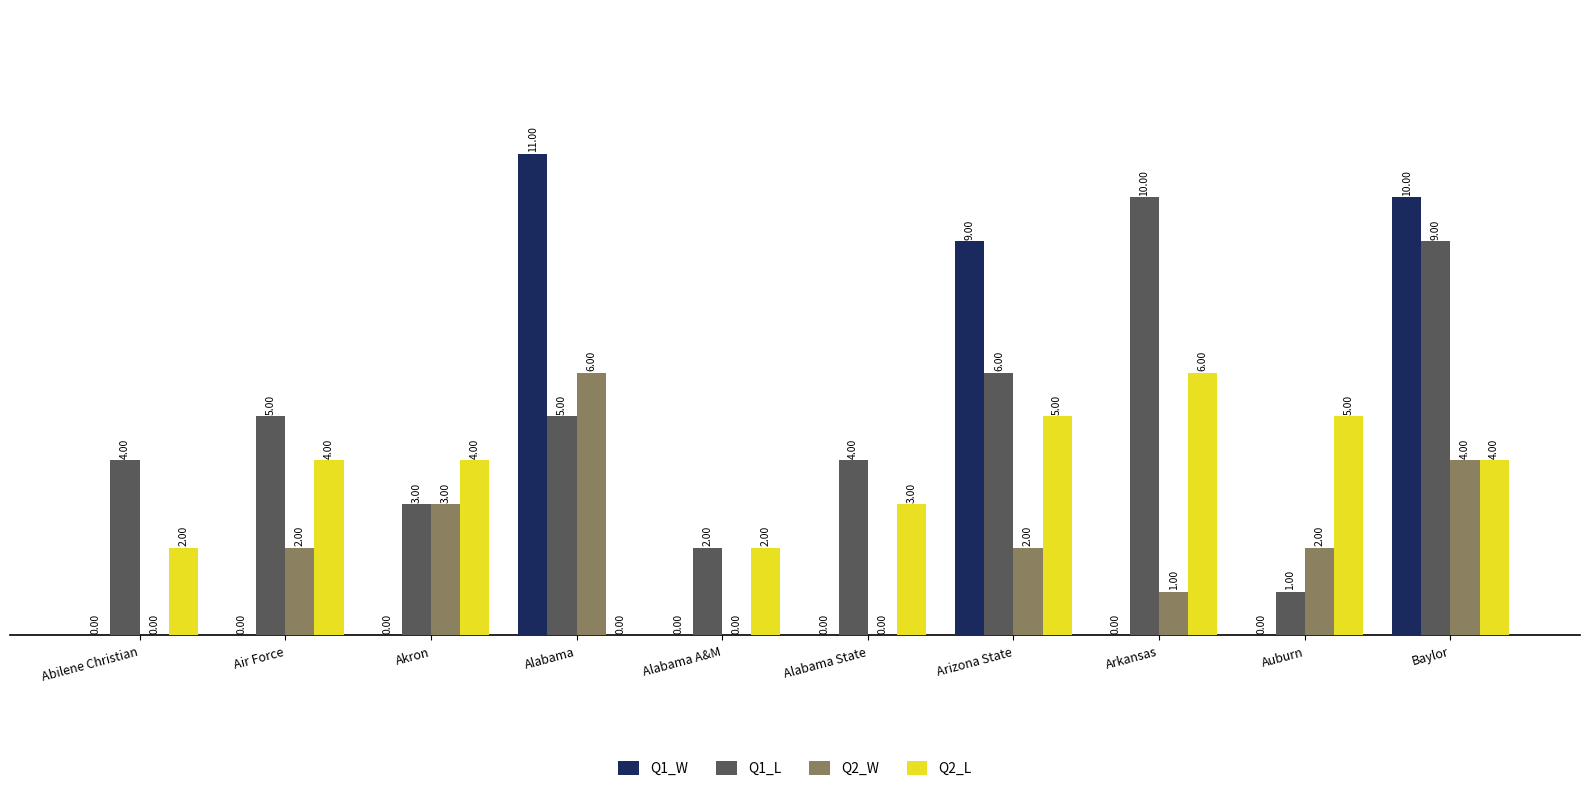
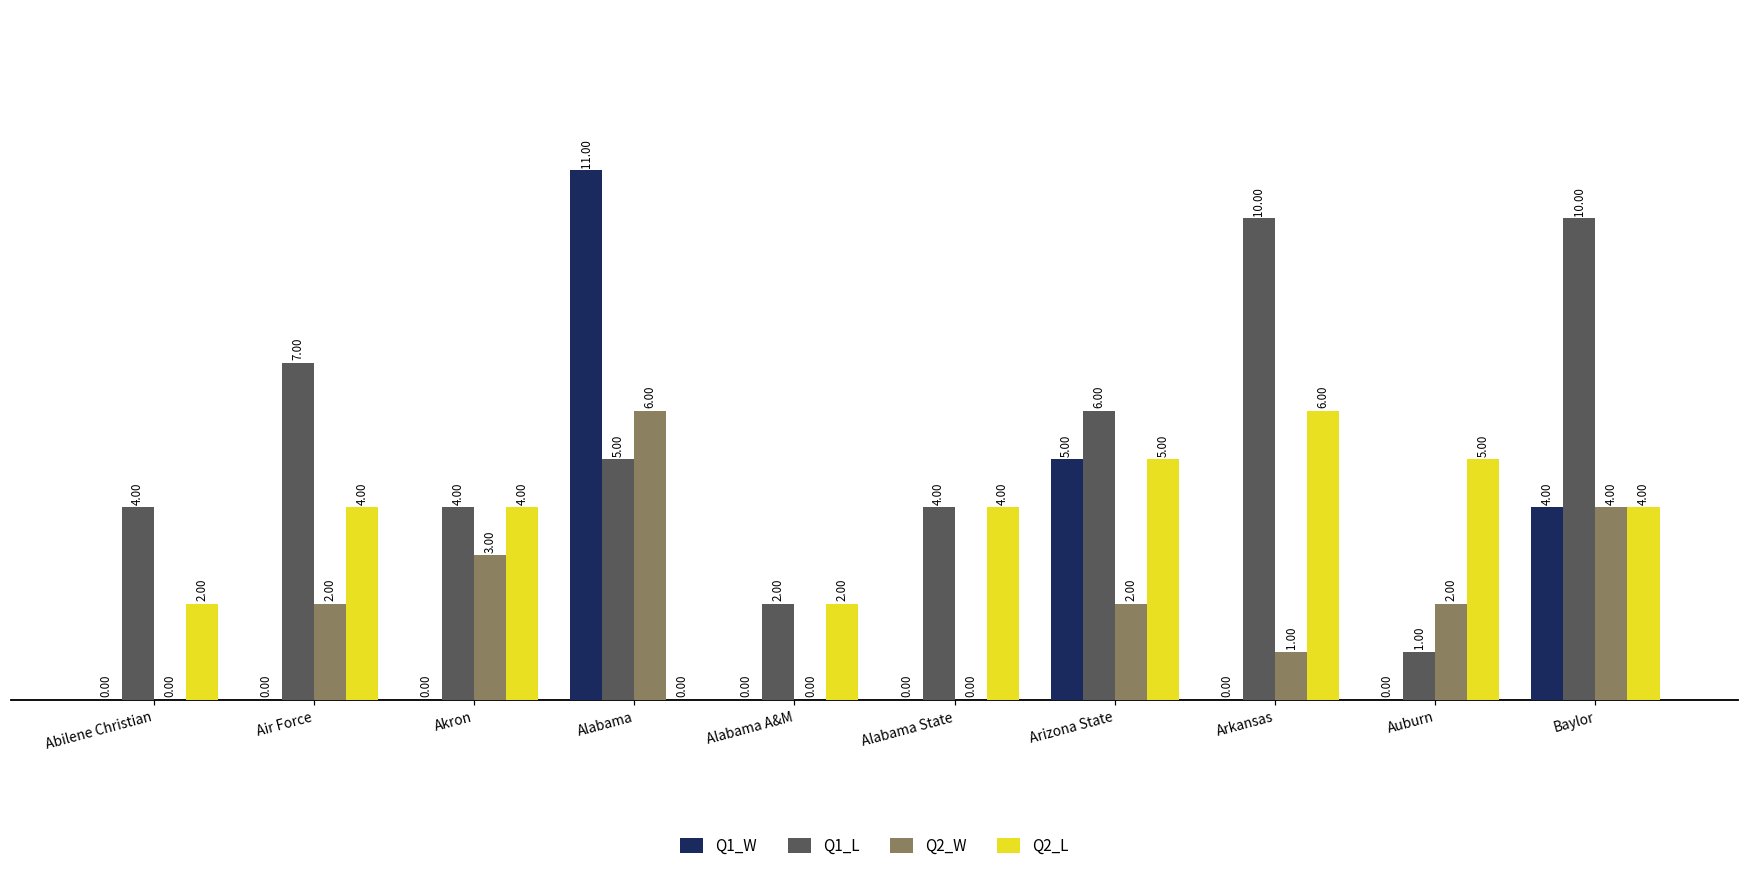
Q1_L, Air Force: 5.00 -> 7.00
Q1_L, Akron: 3.00 -> 4.00
Q2_L, Alabama State: 3.00 -> 4.00
Q1_W, Arizona State: 9.00 -> 5.00
Q1_W, Baylor: 10.00 -> 4.00
Q1_L, Baylor: 9.00 -> 10.00
